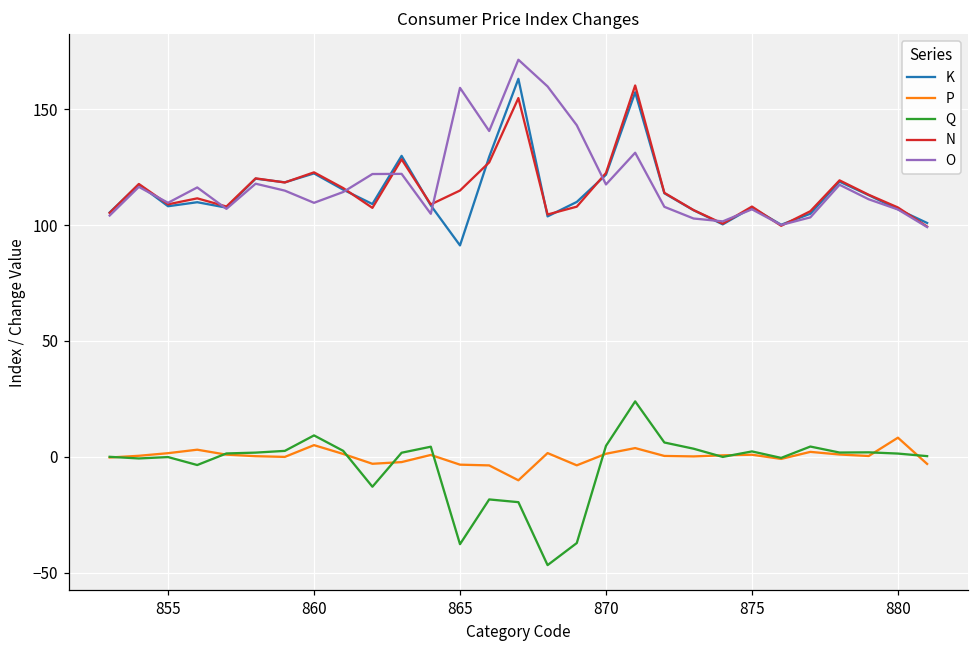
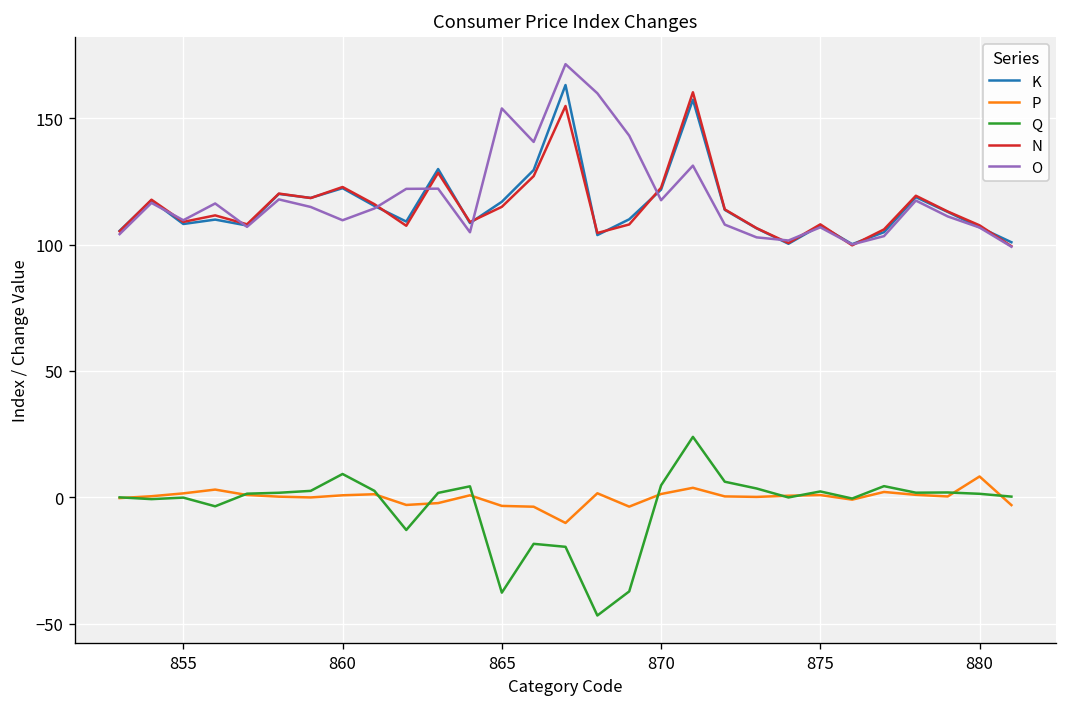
P, 860: 5 -> 1
K, 865: 91 -> 117
O, 865: 159 -> 154
